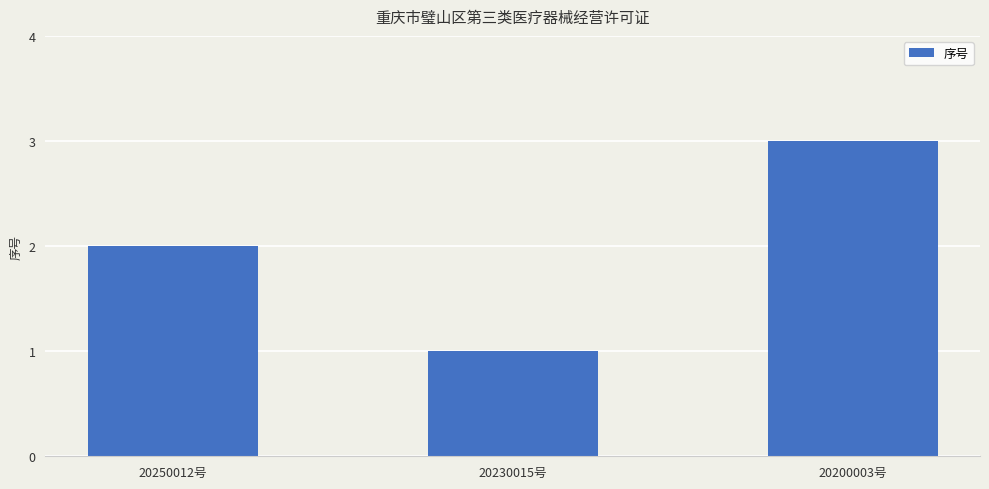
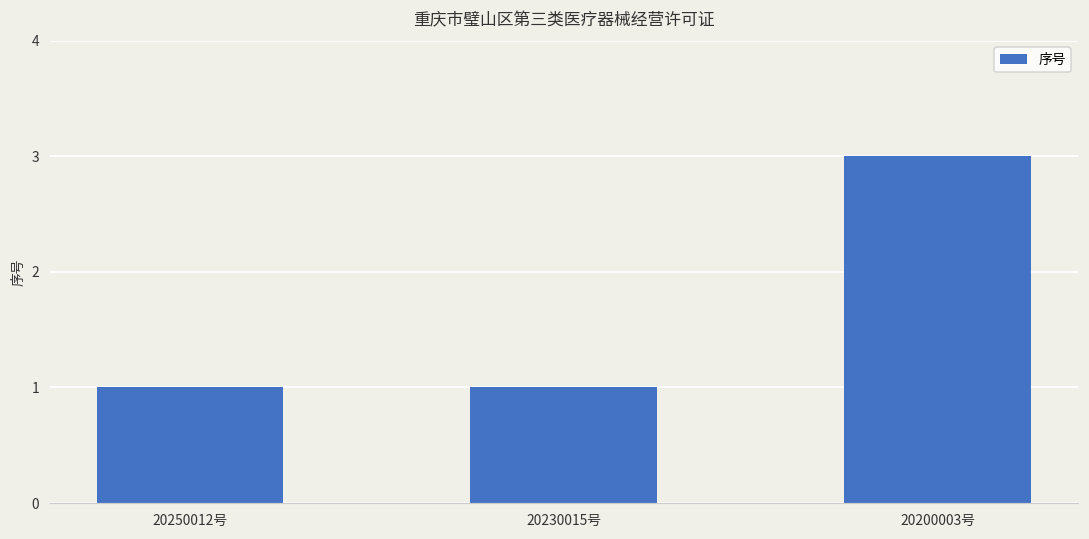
20250012号: 2 -> 1
